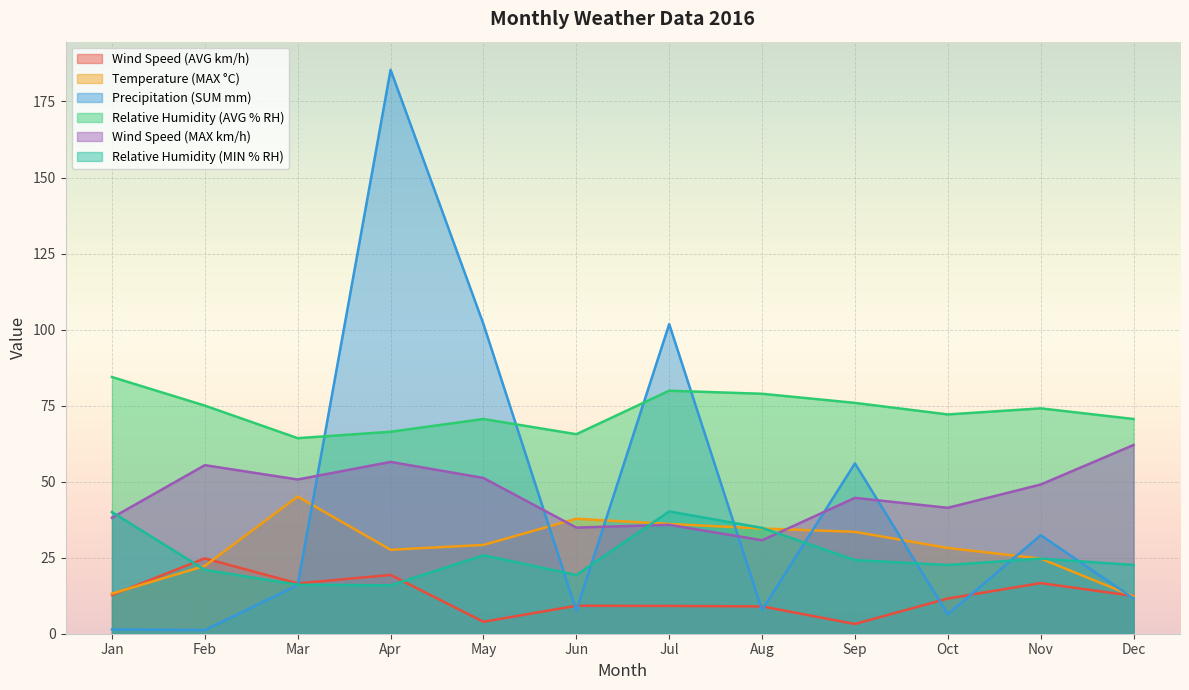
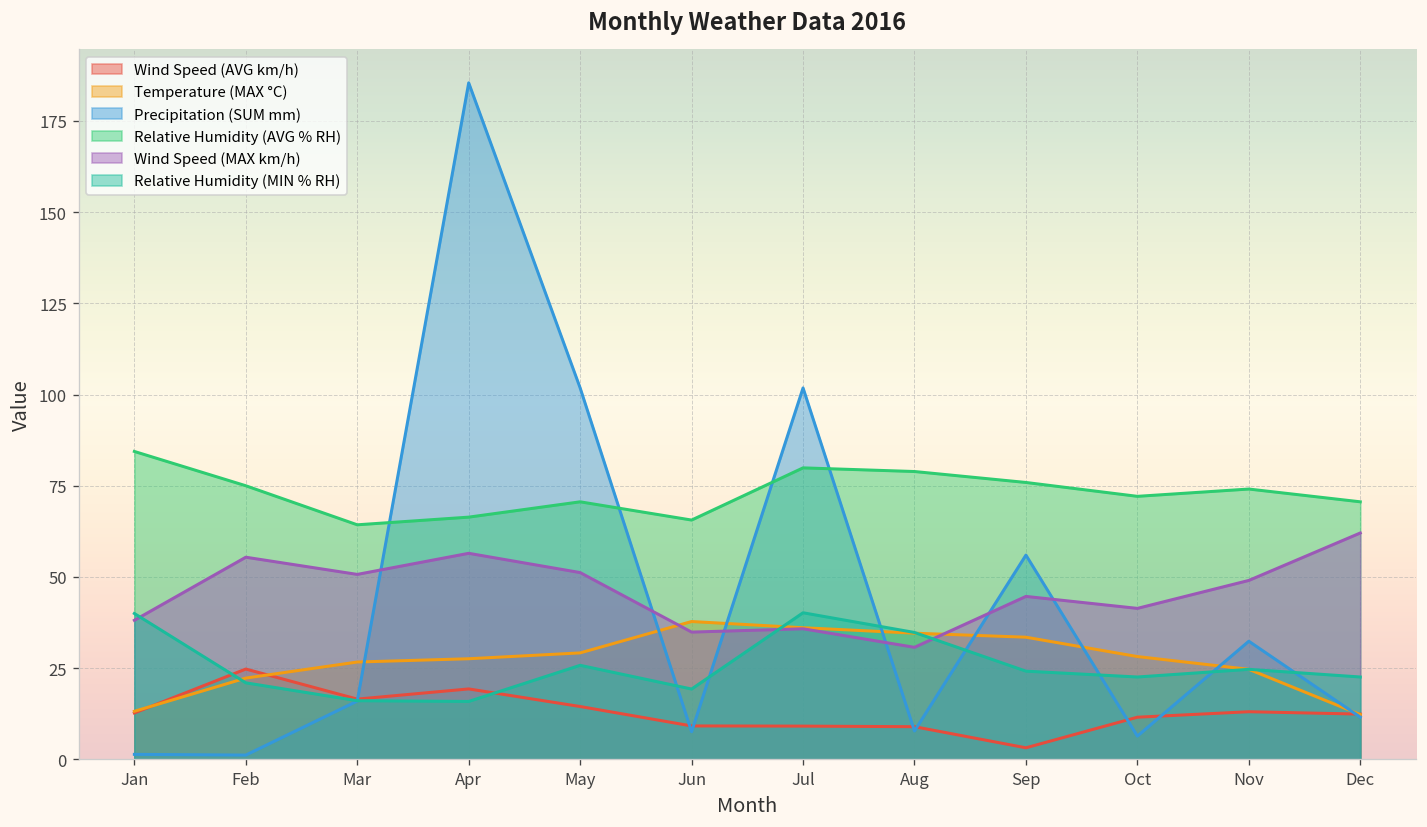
Temperature (MAX °C), Mar: 45 -> 27
Wind Speed (AVG km/h), May: 4 -> 15
Wind Speed (AVG km/h), Nov: 17 -> 13
